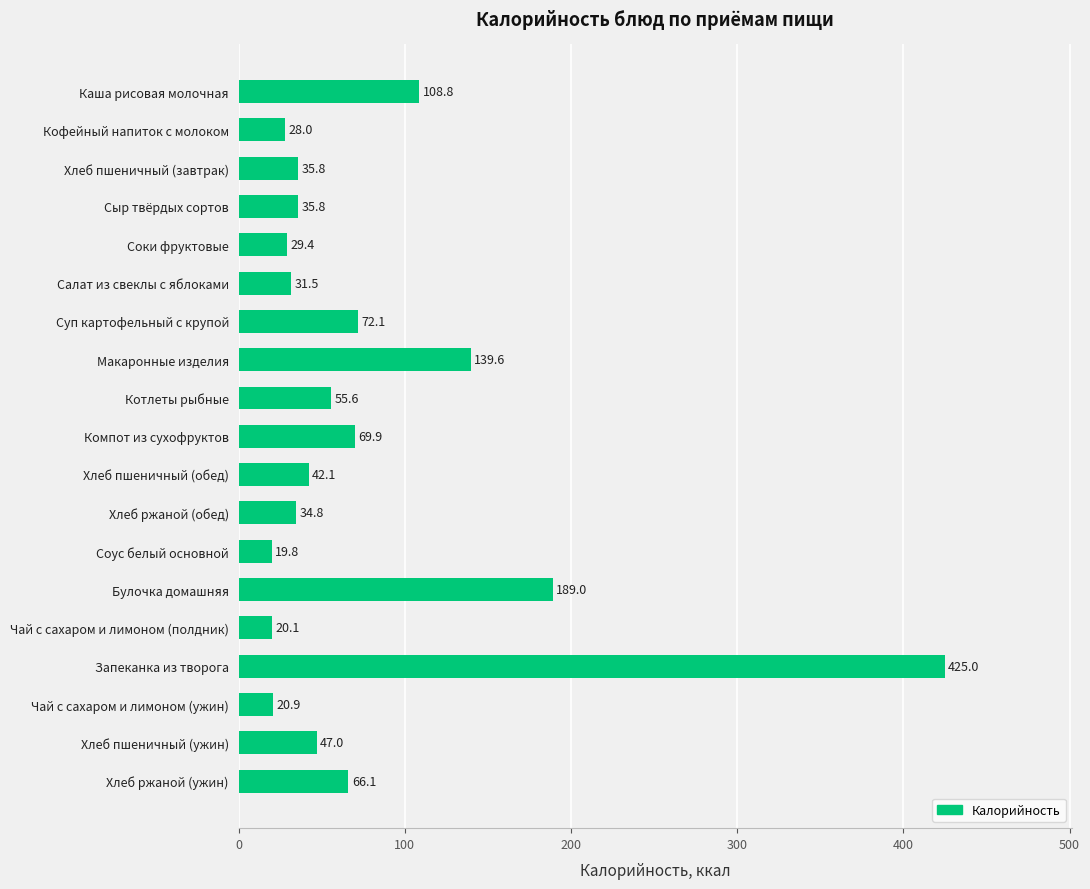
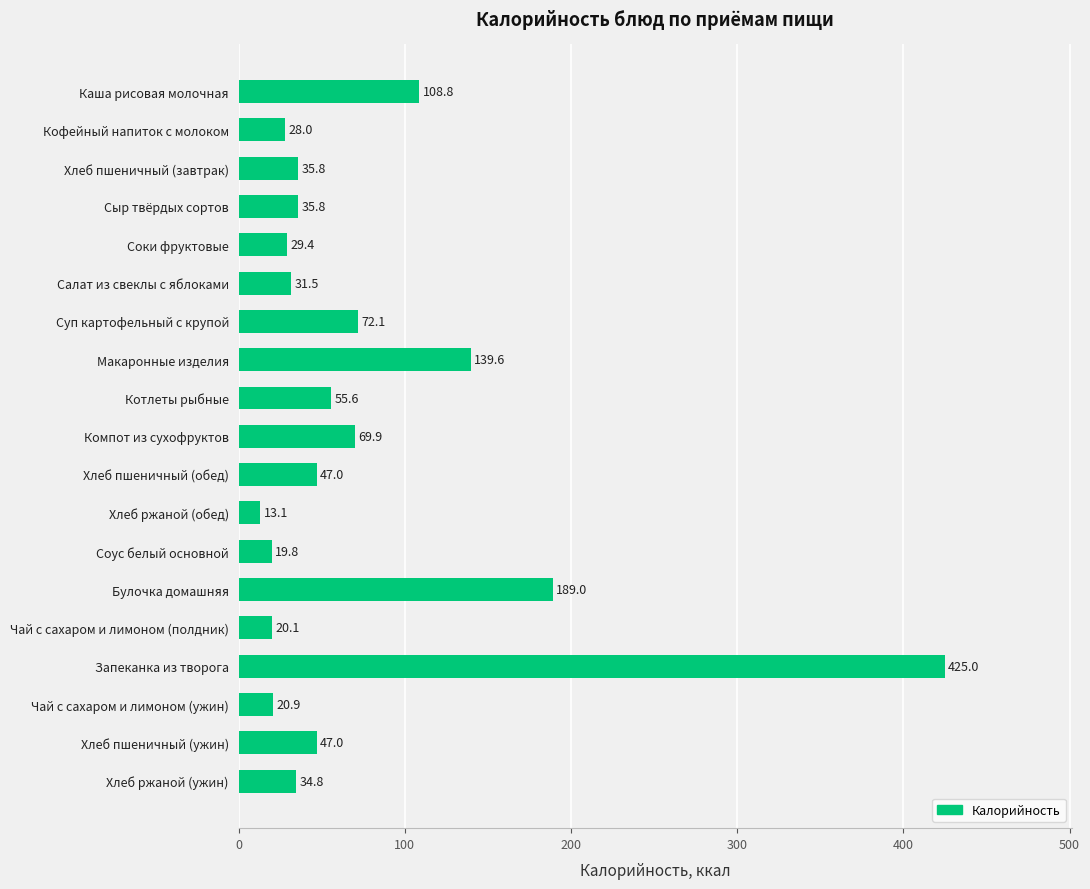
Хлеб пшеничный (обед): 42.1 -> 47.0
Хлеб ржаной (обед): 34.8 -> 13.1
Хлеб ржаной (ужин): 66.1 -> 34.8
